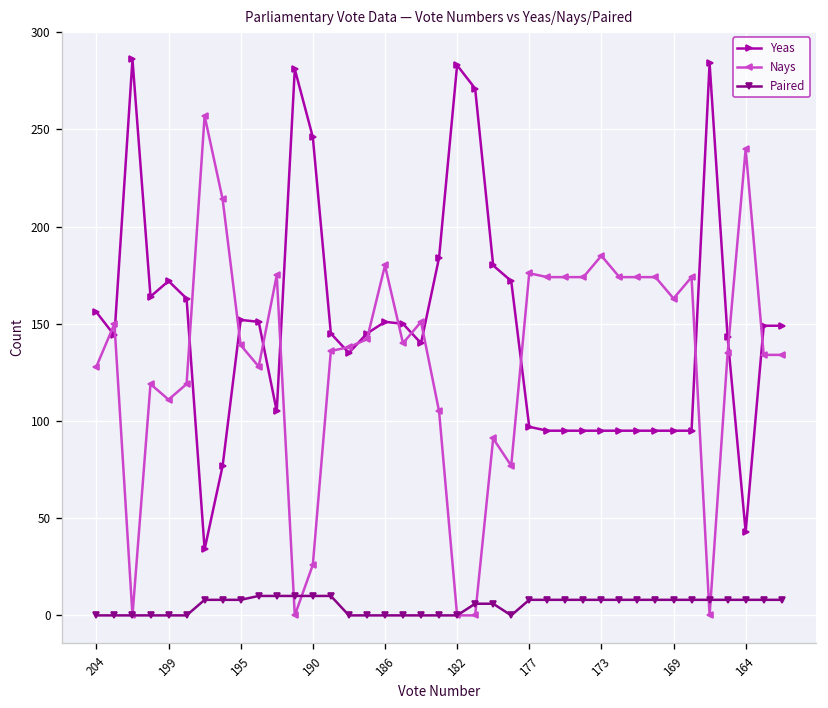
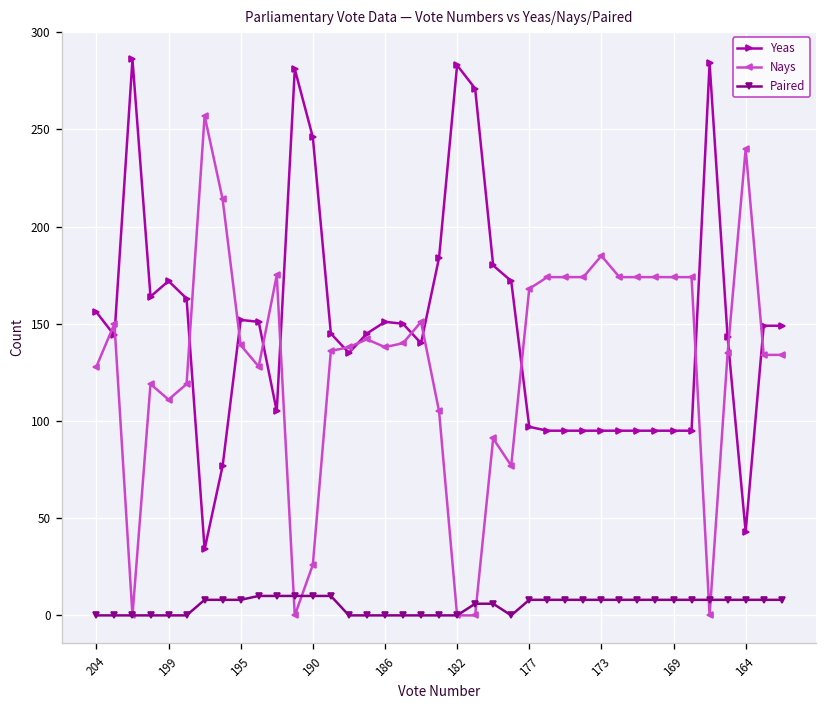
Nays, 186: 180 -> 138
Nays, 177: 176 -> 168
Nays, 169: 163 -> 174
